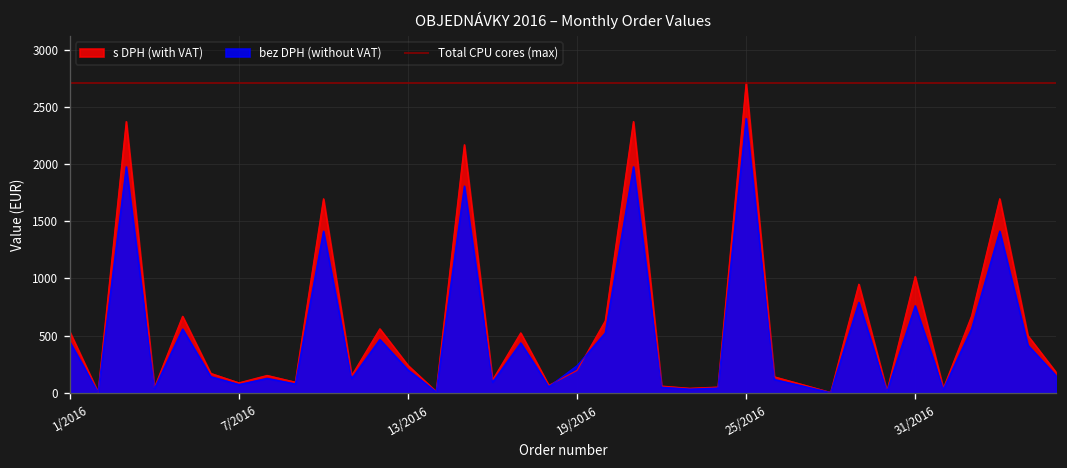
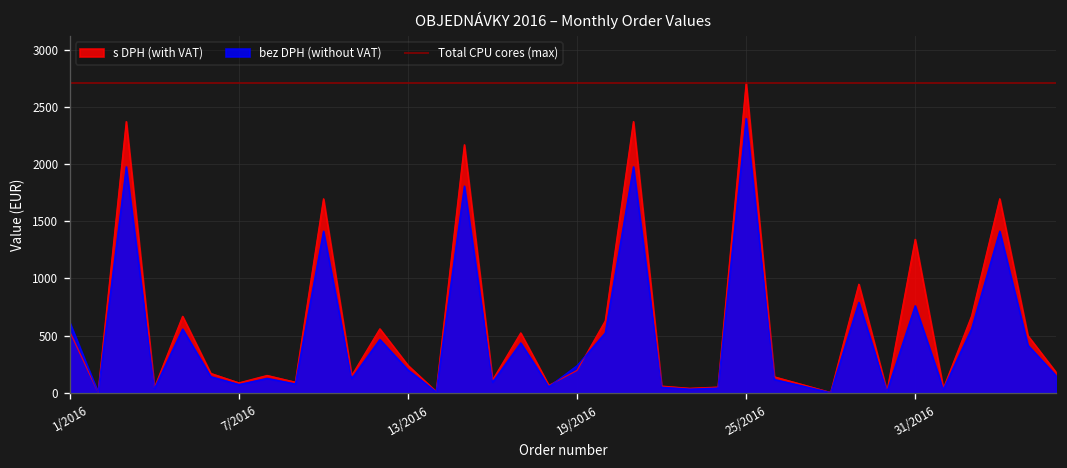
bez DPH (without VAT), 1/2016: 400 -> 600
s DPH (with VAT), 31/2016: 1000 -> 1300
